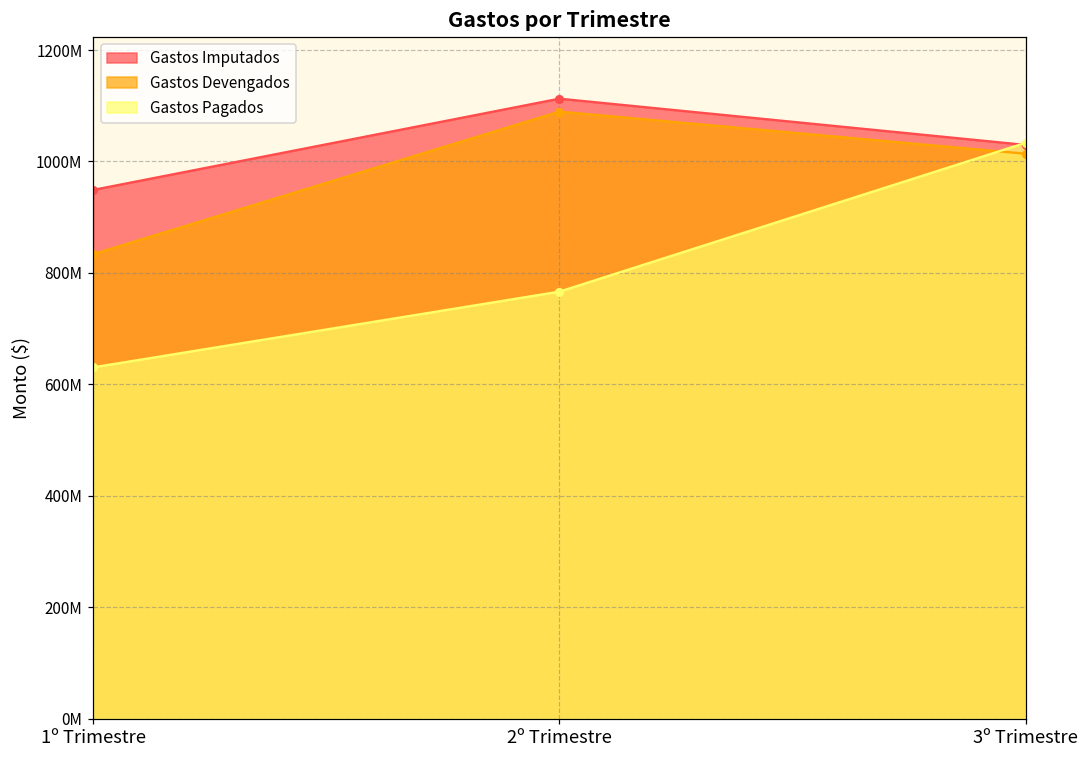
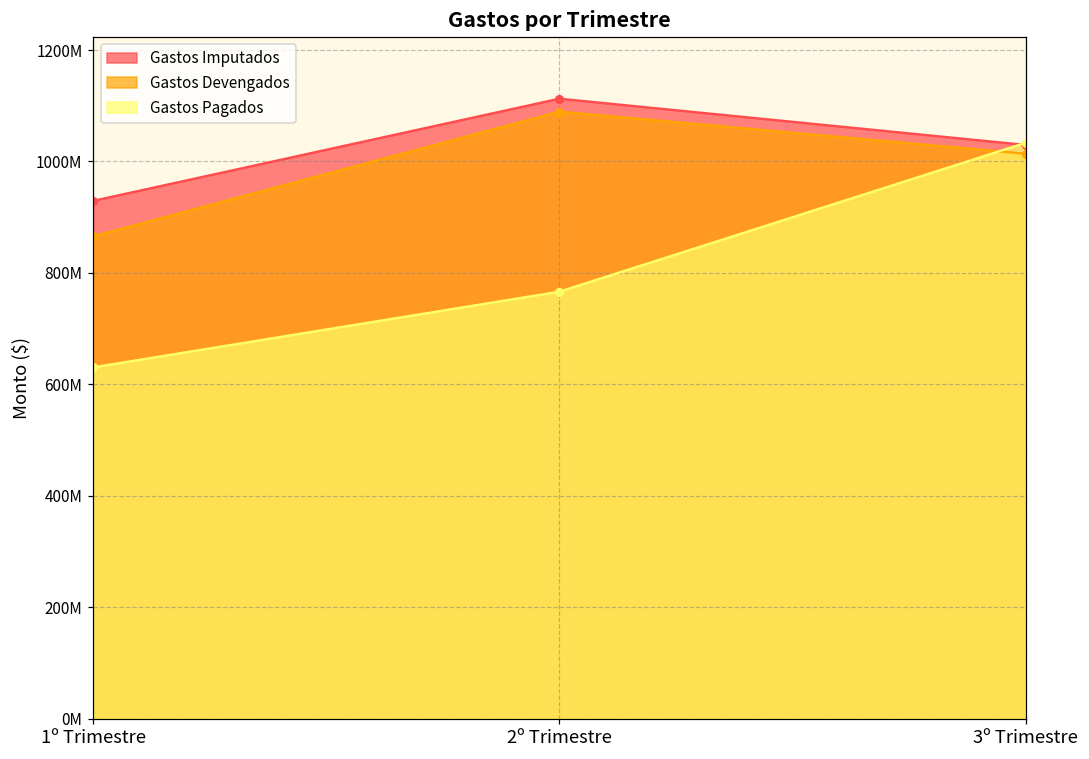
Gastos Imputados, 1º Trimestre: 950000000 -> 930000000
Gastos Devengados, 1º Trimestre: 830000000 -> 870000000
